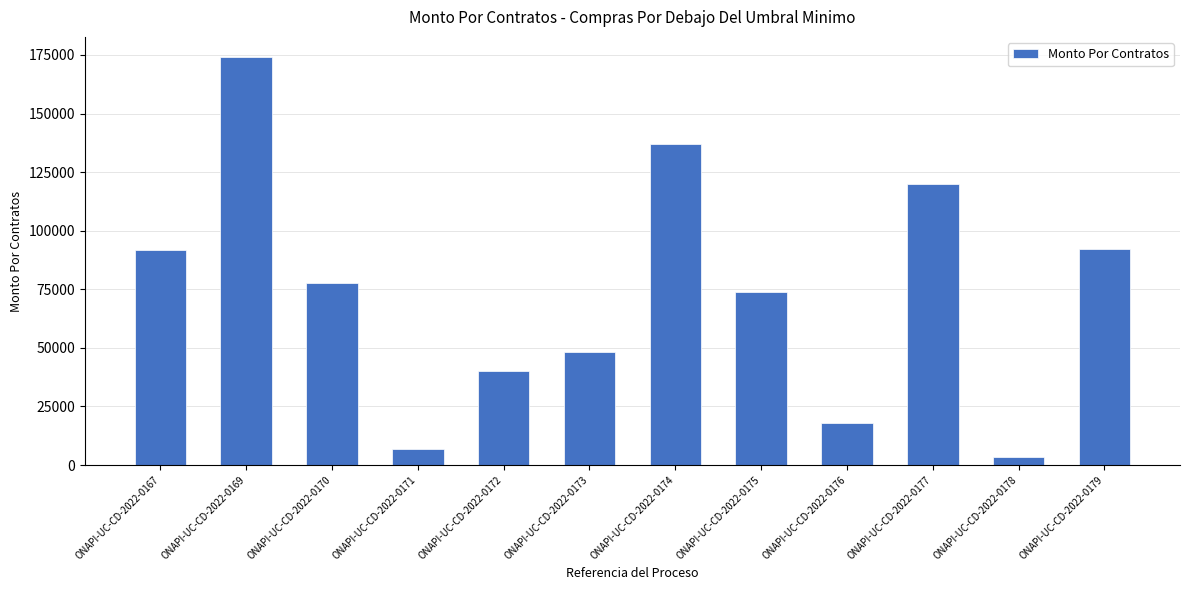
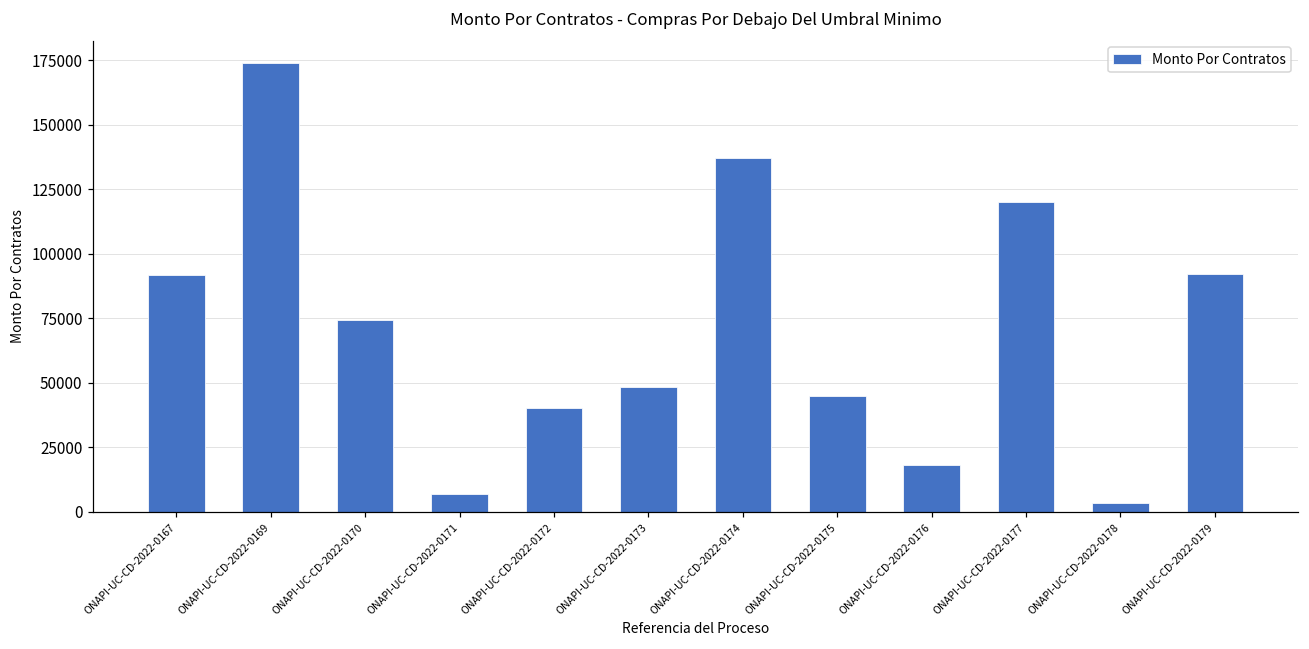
ONAPI-UC-CD-2022-0170: 78000 -> 74000
ONAPI-UC-CD-2022-0175: 74000 -> 45000
